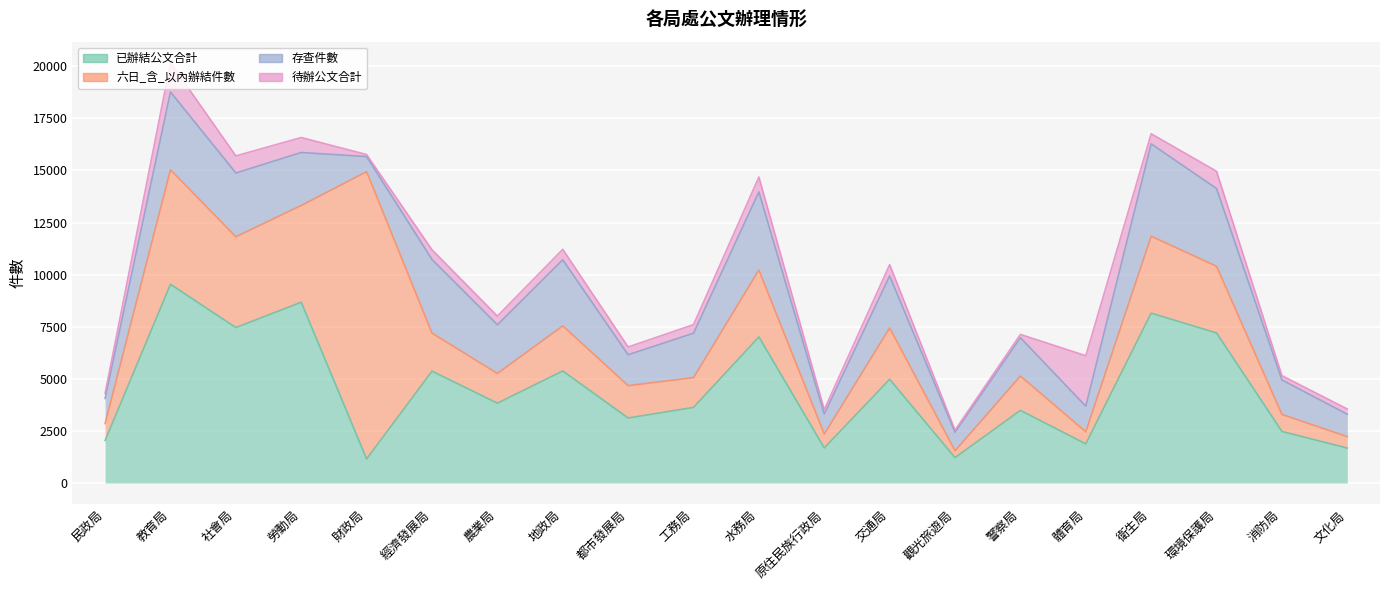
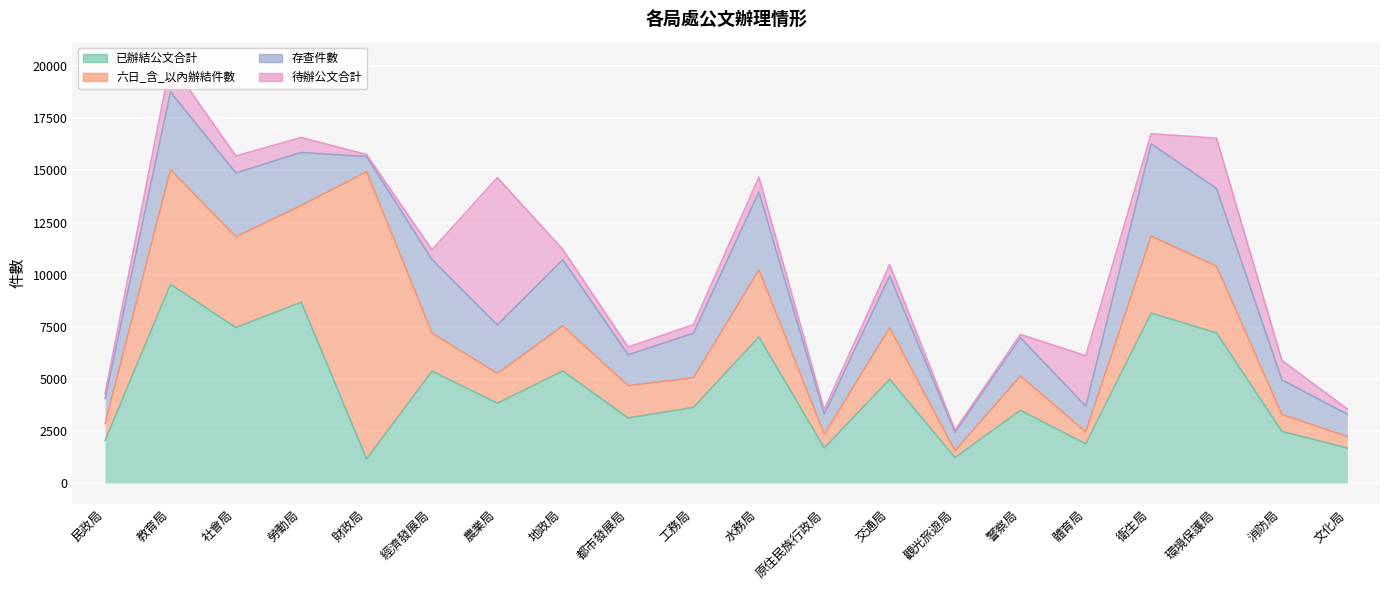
待辦公文合計, 農業局: 400 -> 7100
待辦公文合計, 環境保護局: 800 -> 2400
待辦公文合計, 消防局: 200 -> 900
